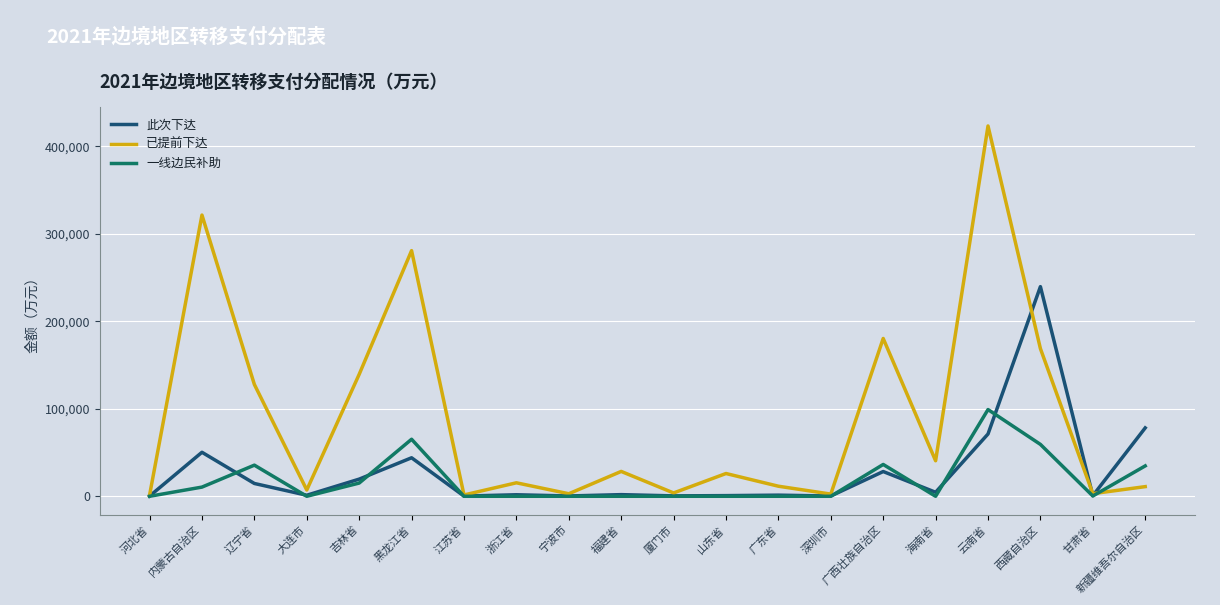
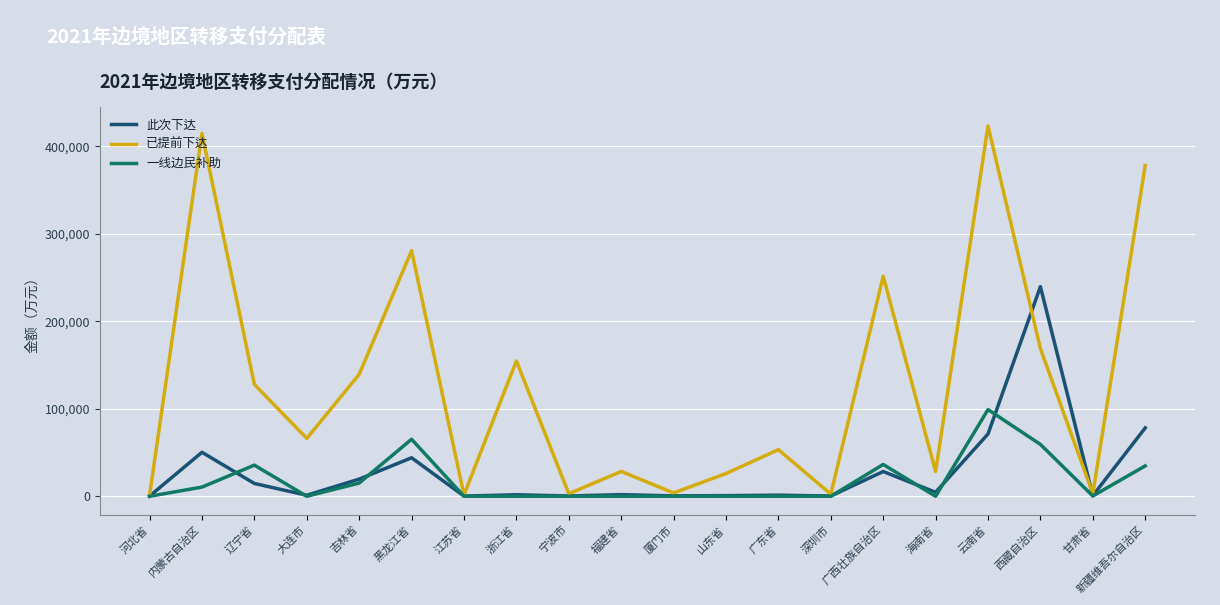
已提前下达, 内蒙古自治区: 320,000 -> 410,000
已提前下达, 大连市: 10,000 -> 70,000
已提前下达, 浙江省: 20,000 -> 150,000
已提前下达, 广东省: 10,000 -> 50,000
已提前下达, 广西壮族自治区: 180,000 -> 250,000
已提前下达, 海南省: 40,000 -> 30,000
已提前下达, 新疆维吾尔自治区: 10,000 -> 380,000
